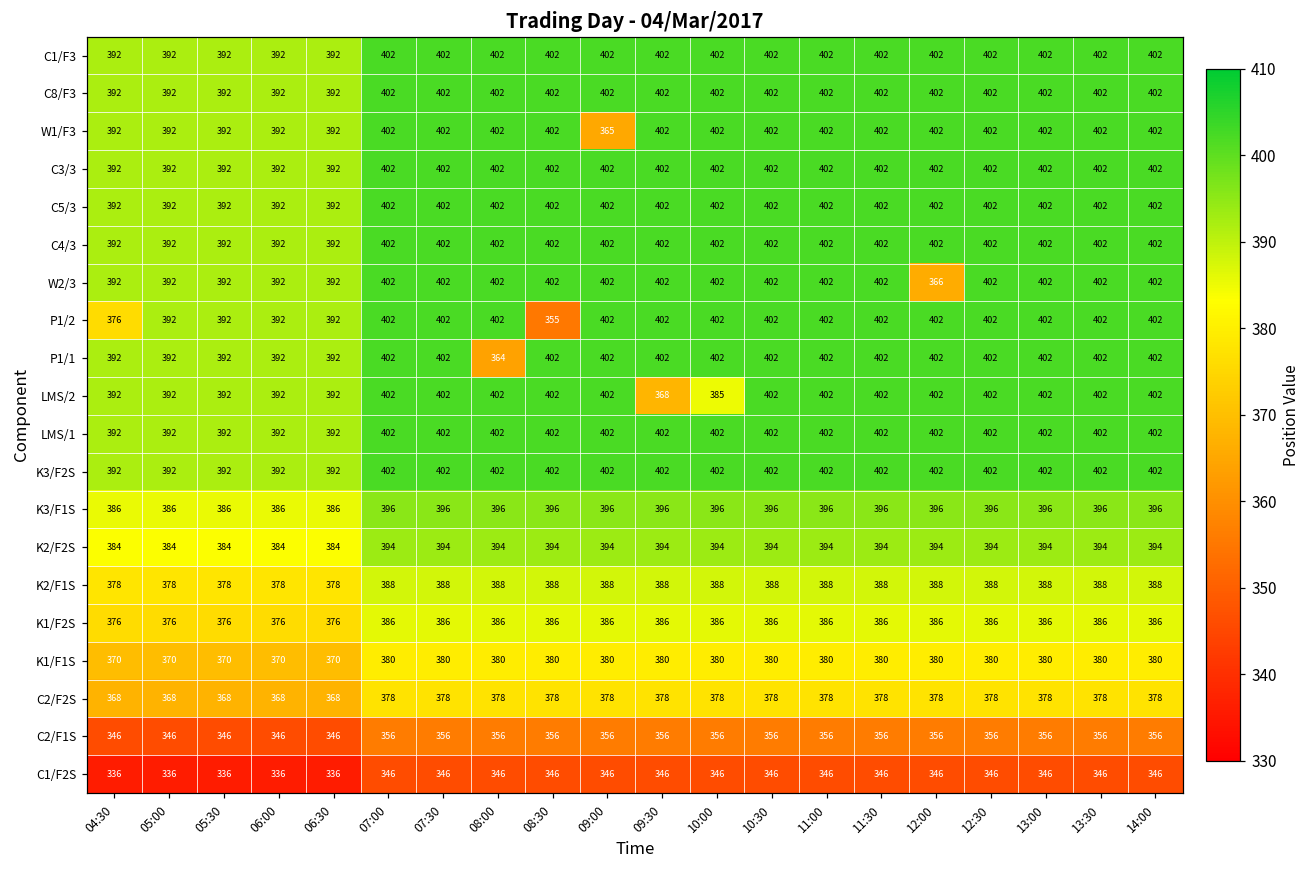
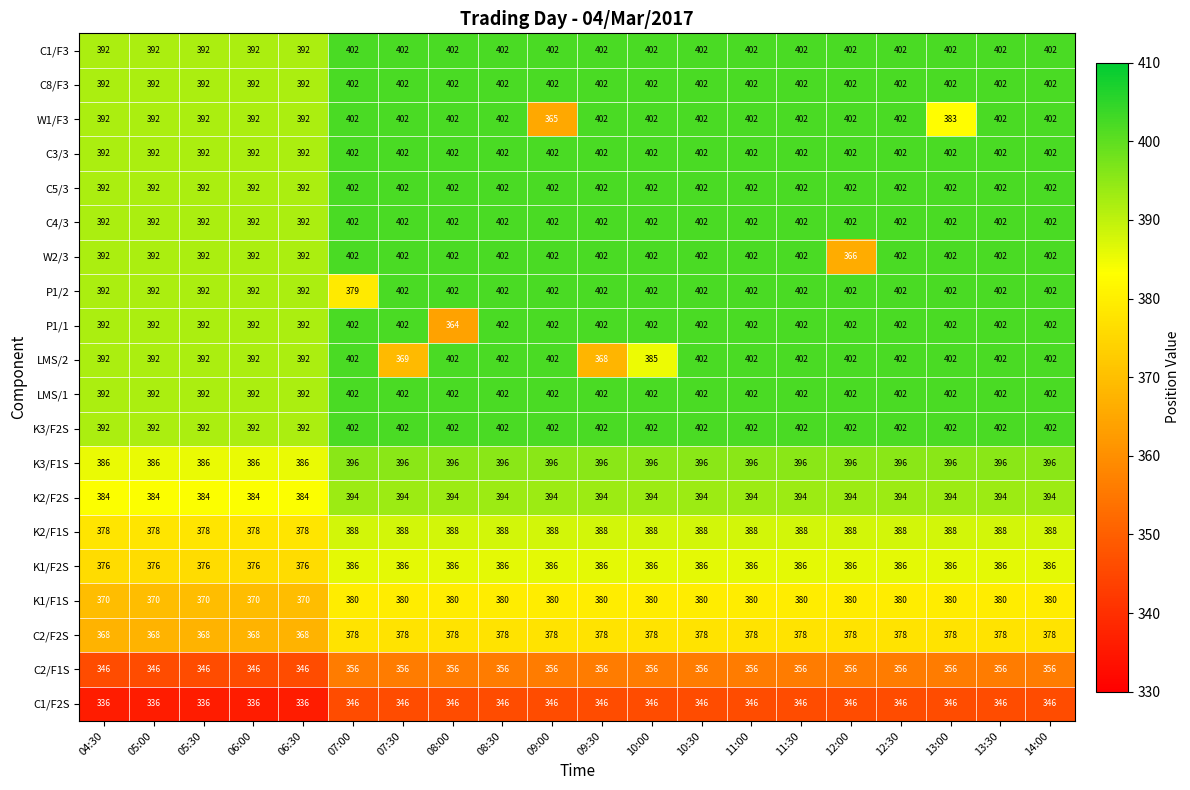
W1/F3, 13:00: 402 -> 383
P1/2, 04:30: 376 -> 392
P1/2, 07:00: 402 -> 379
P1/2, 08:30: 355 -> 402
LMS/2, 07:30: 402 -> 369
